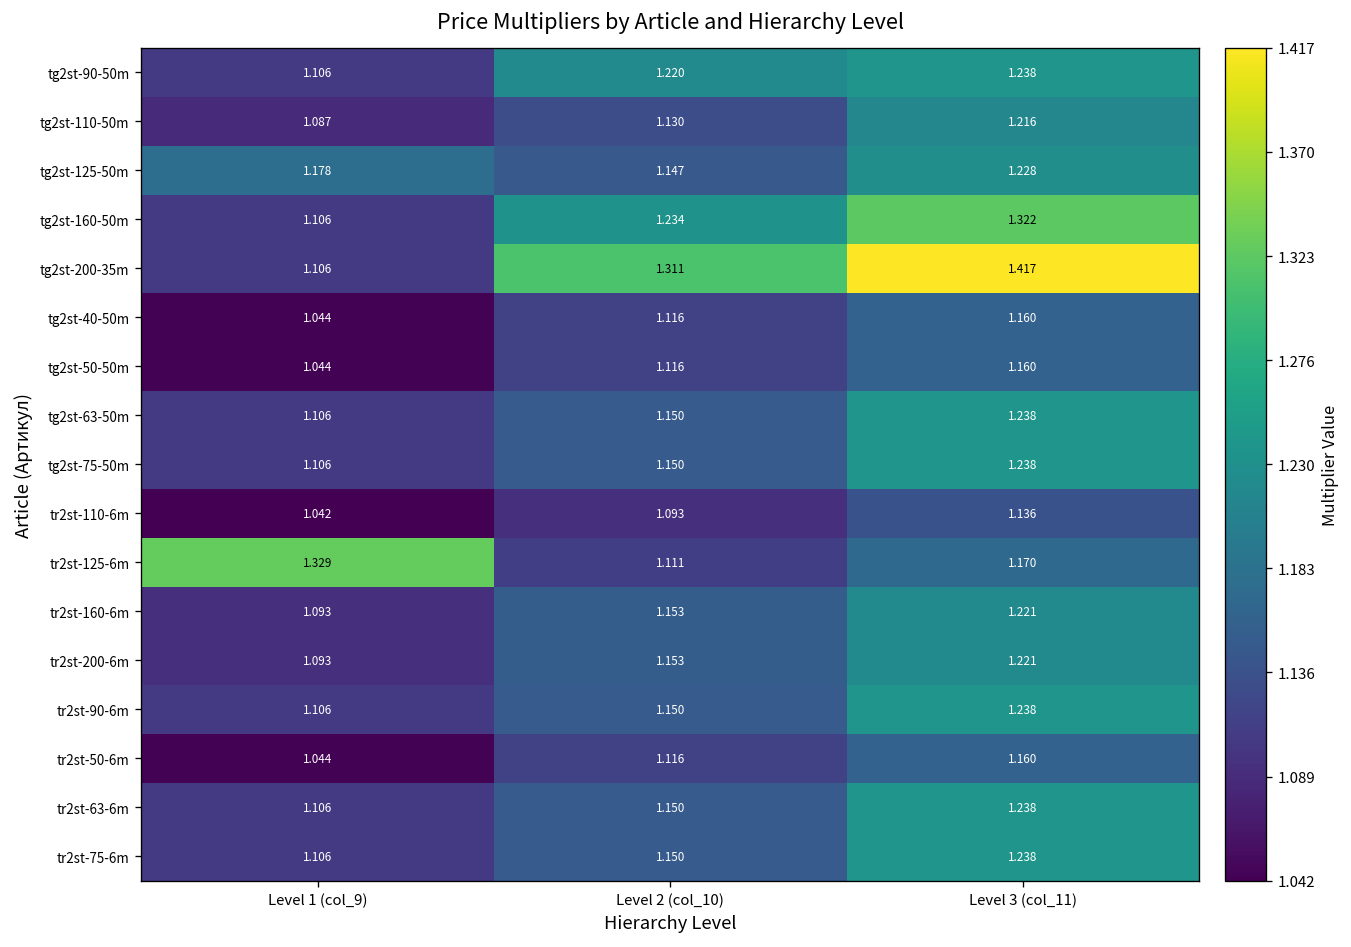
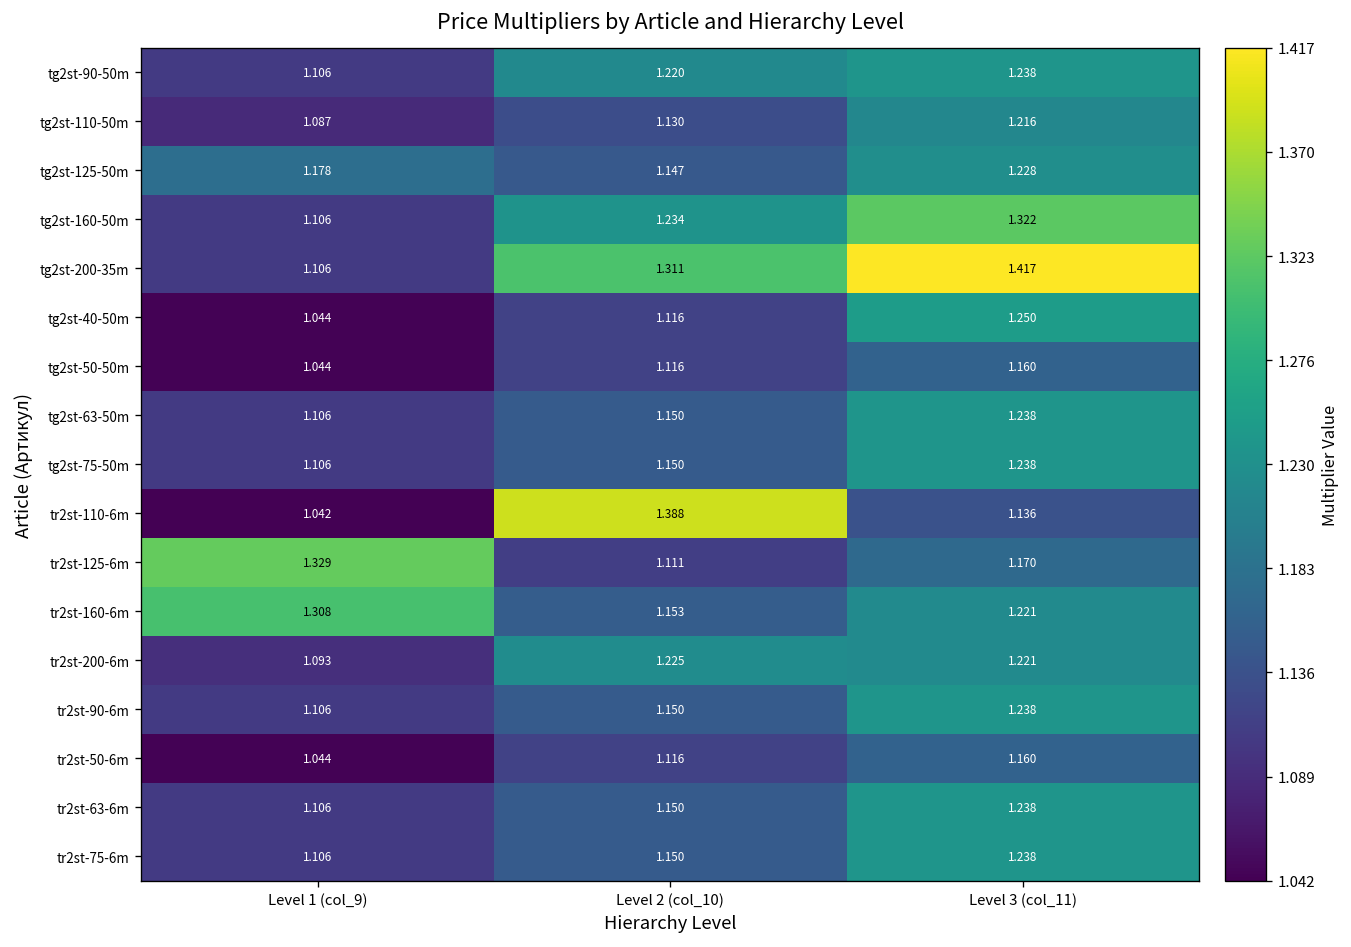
tg2st-40-50m, Level 3 (col_11): 1.160 -> 1.250
tr2st-110-6m, Level 2 (col_10): 1.093 -> 1.388
tr2st-160-6m, Level 1 (col_9): 1.093 -> 1.308
tr2st-200-6m, Level 2 (col_10): 1.153 -> 1.225
